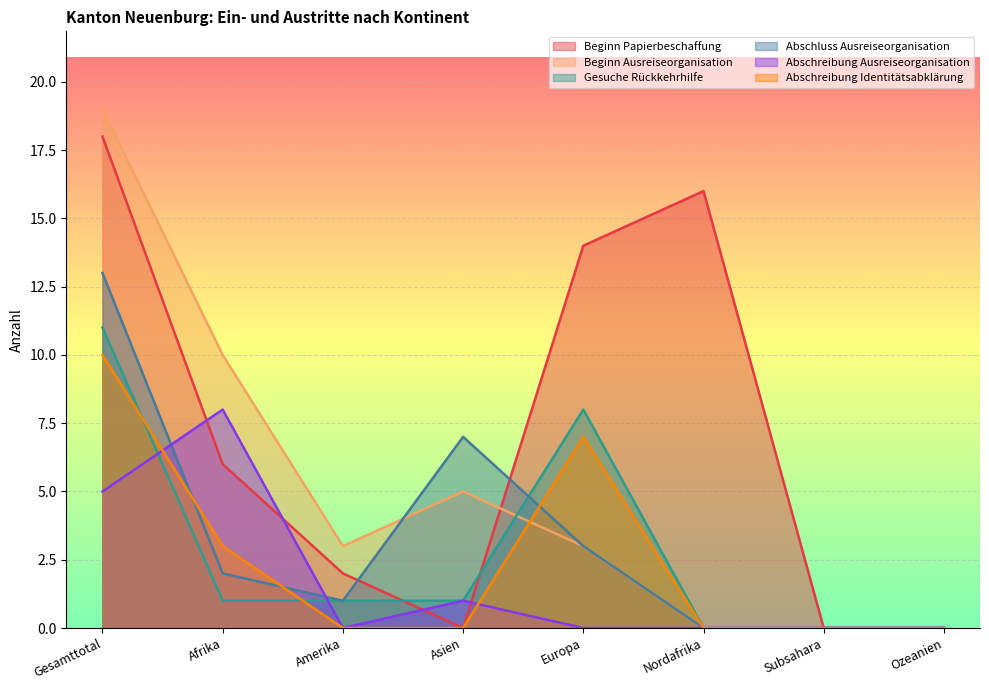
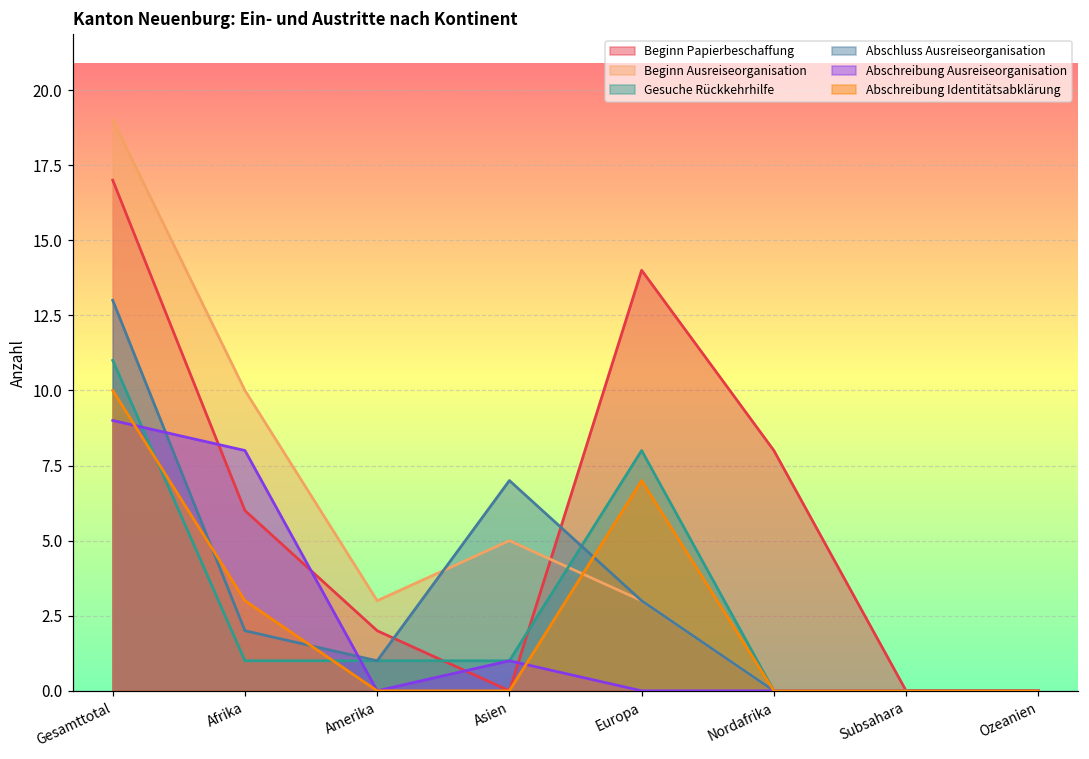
Beginn Papierbeschaffung, Gesamttotal: 18 -> 17
Abschreibung Ausreiseorganisation, Gesamttotal: 5 -> 9
Beginn Papierbeschaffung, Nordafrika: 16 -> 8
